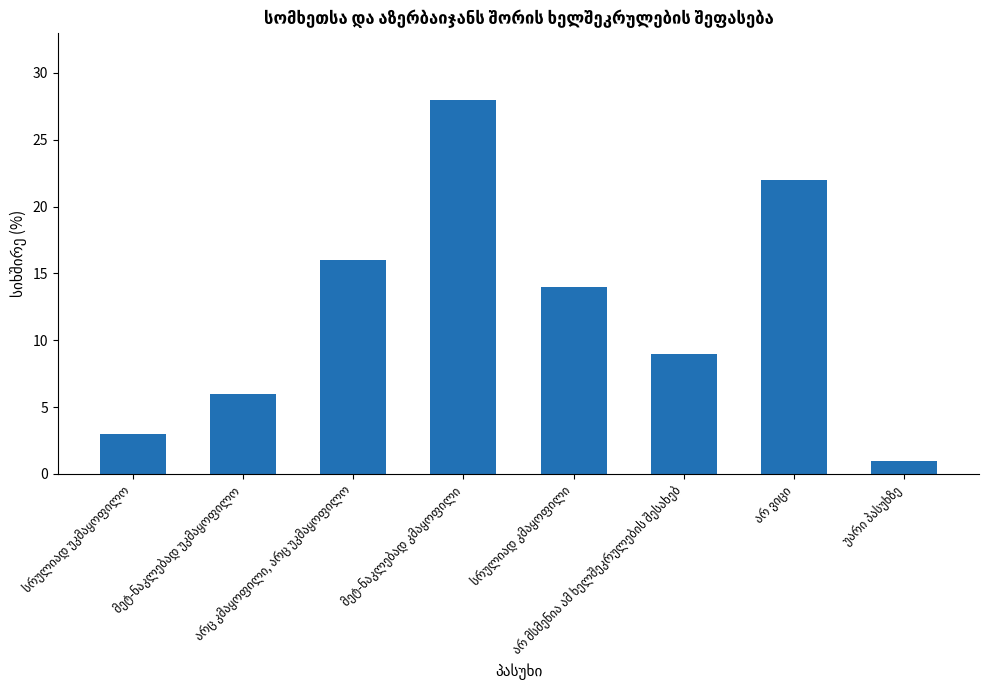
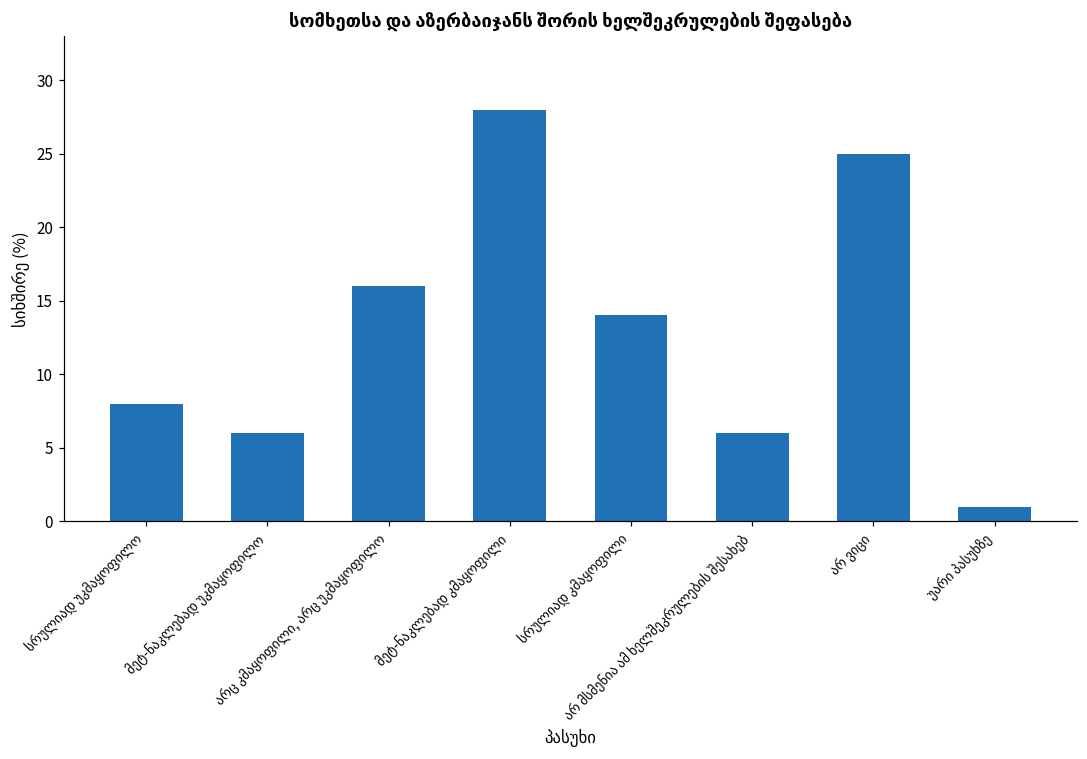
სრულიად უკმაყოფილო: 3 -> 8
არ მსმენია ამ ხელშეკრულების შესახებ: 9 -> 6
არ ვიცი: 22 -> 25
